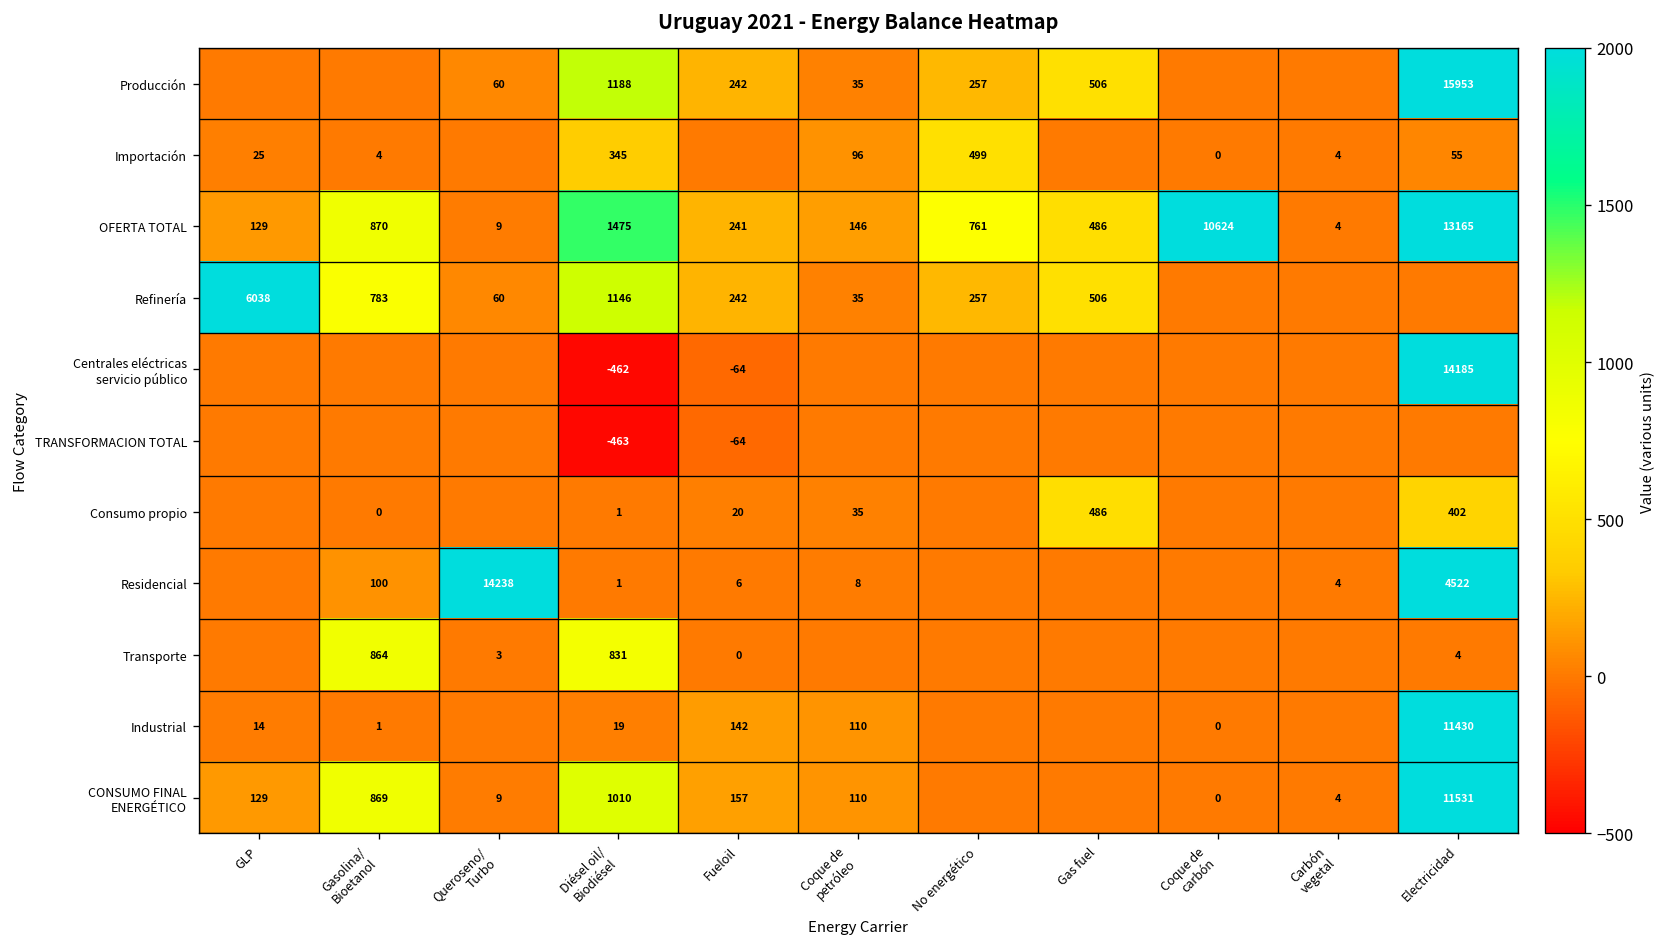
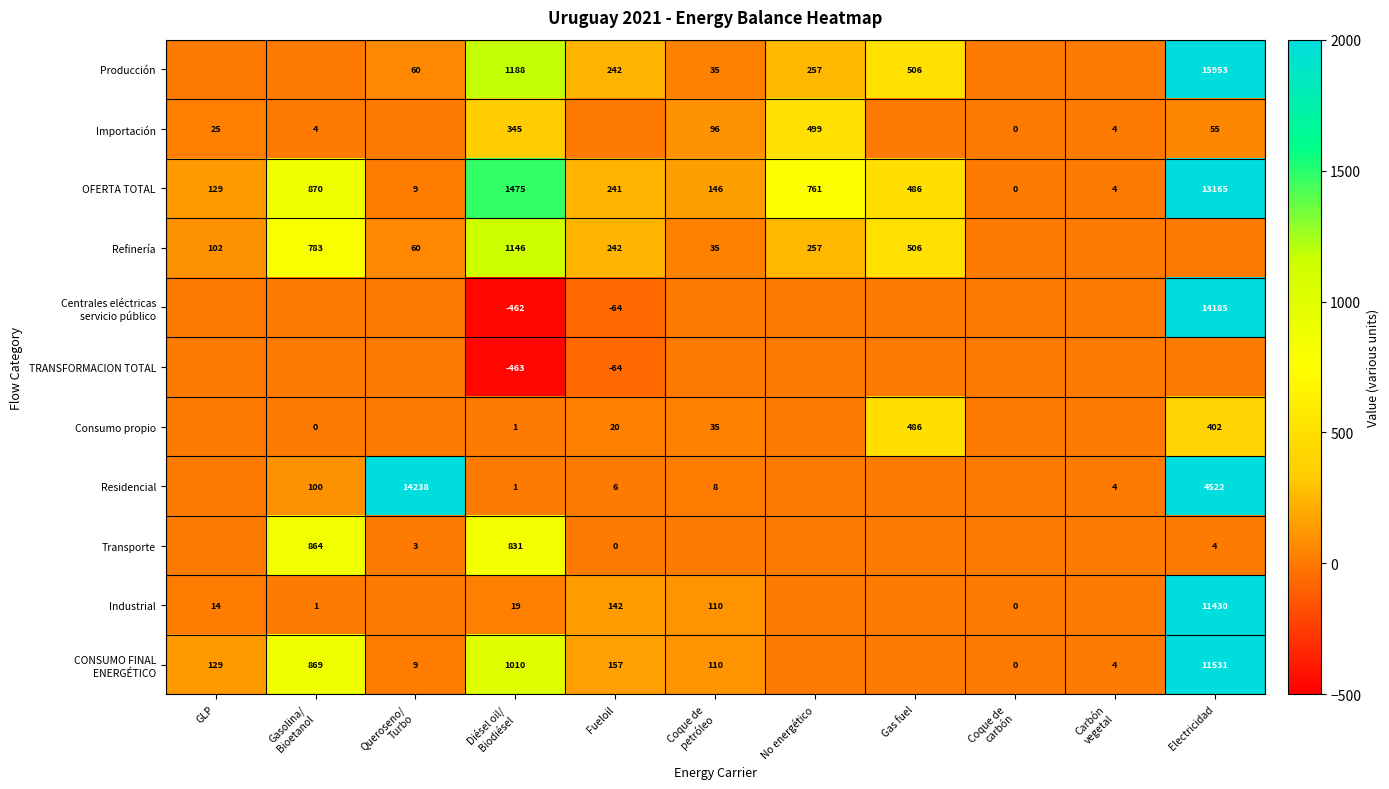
OFERTA TOTAL, Coque de carbón: 10624 -> 0
Refinería, GLP: 6038 -> 102
